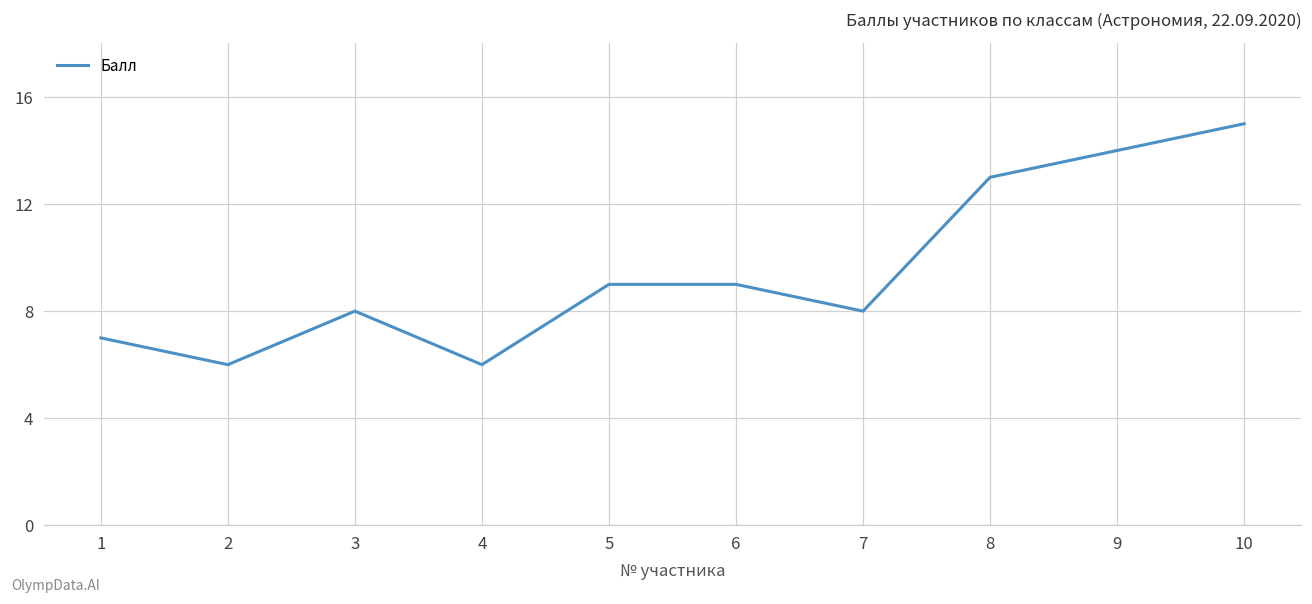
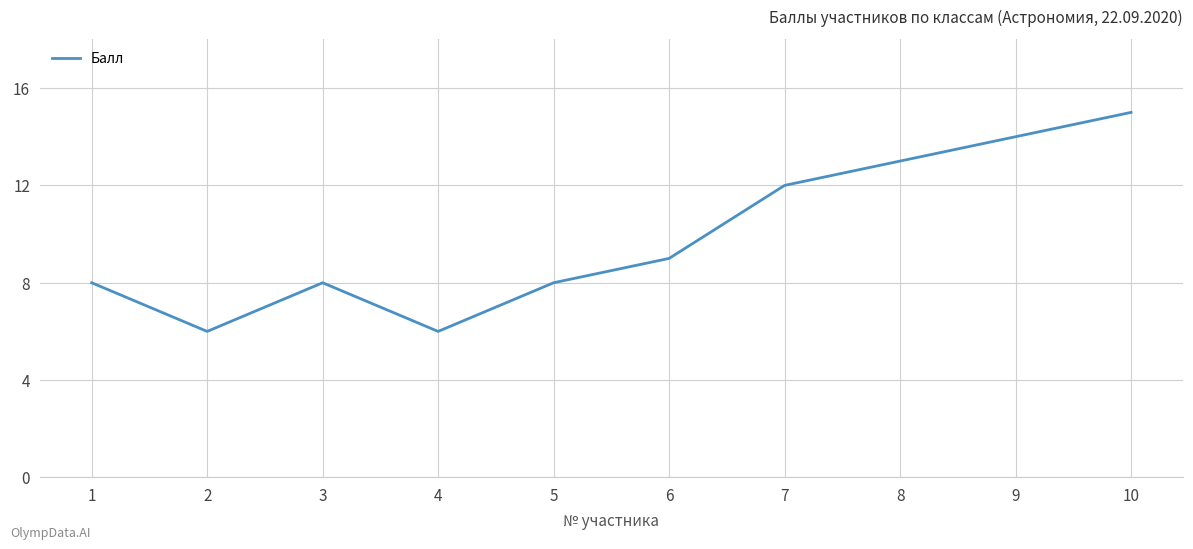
1: 7 -> 8
5: 9 -> 8
7: 8 -> 12
